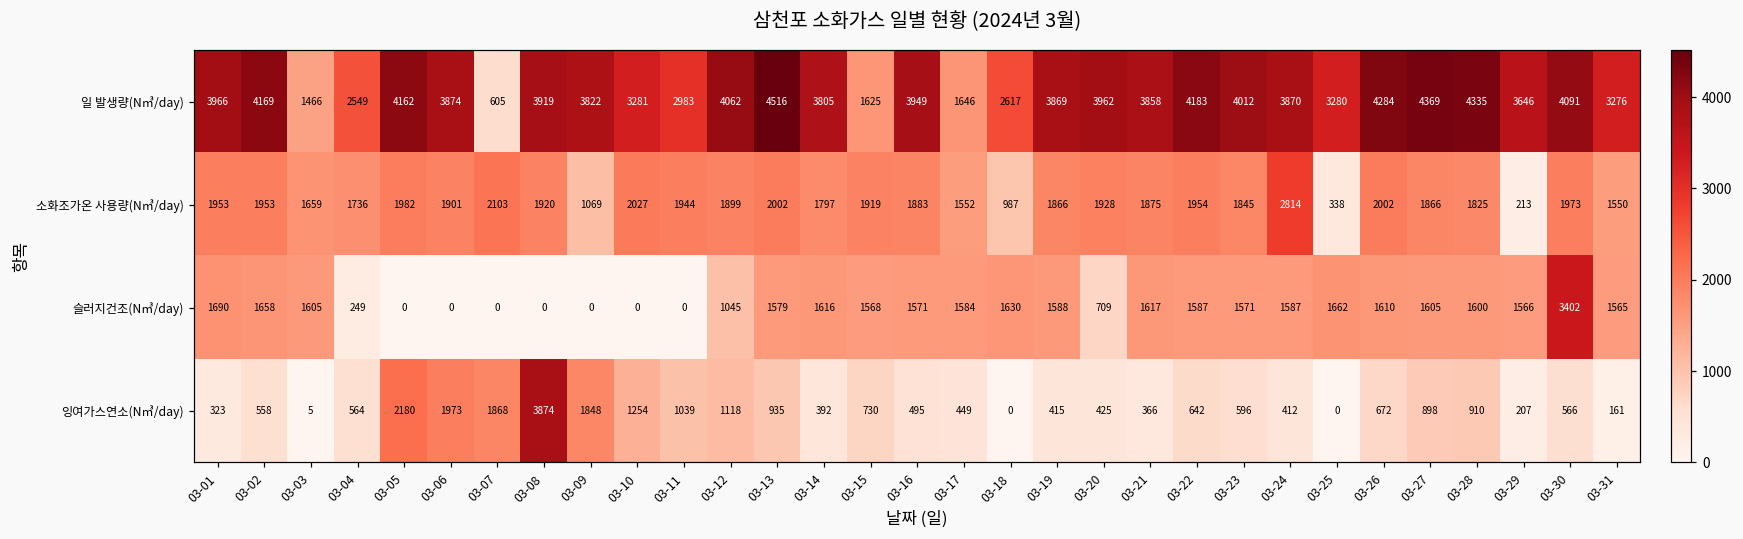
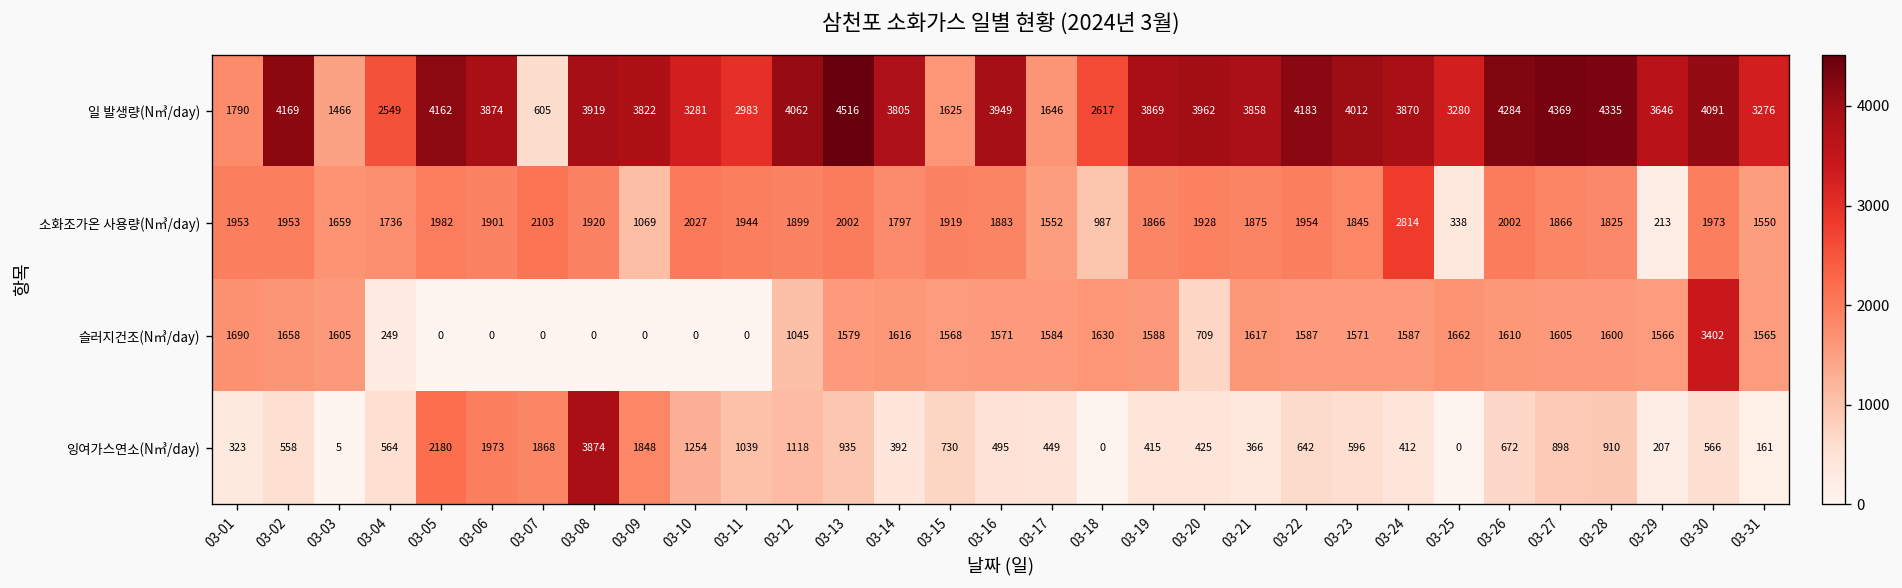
일 발생량(N㎥/day), 03-01: 3966 -> 1790
